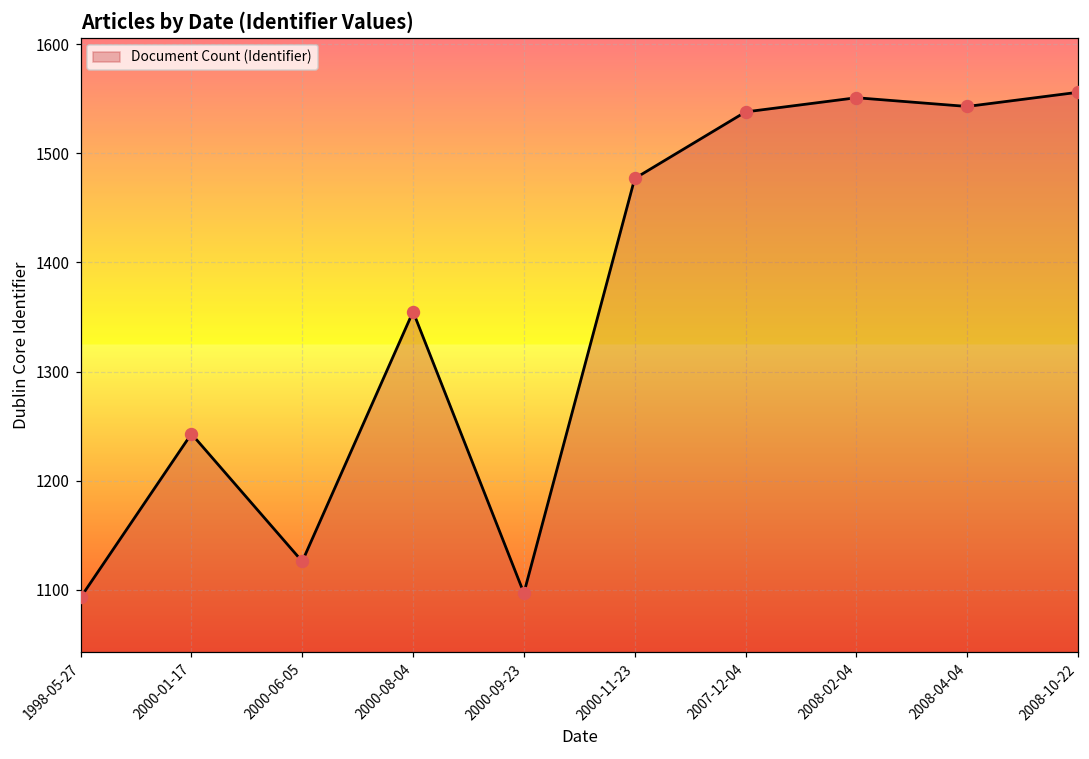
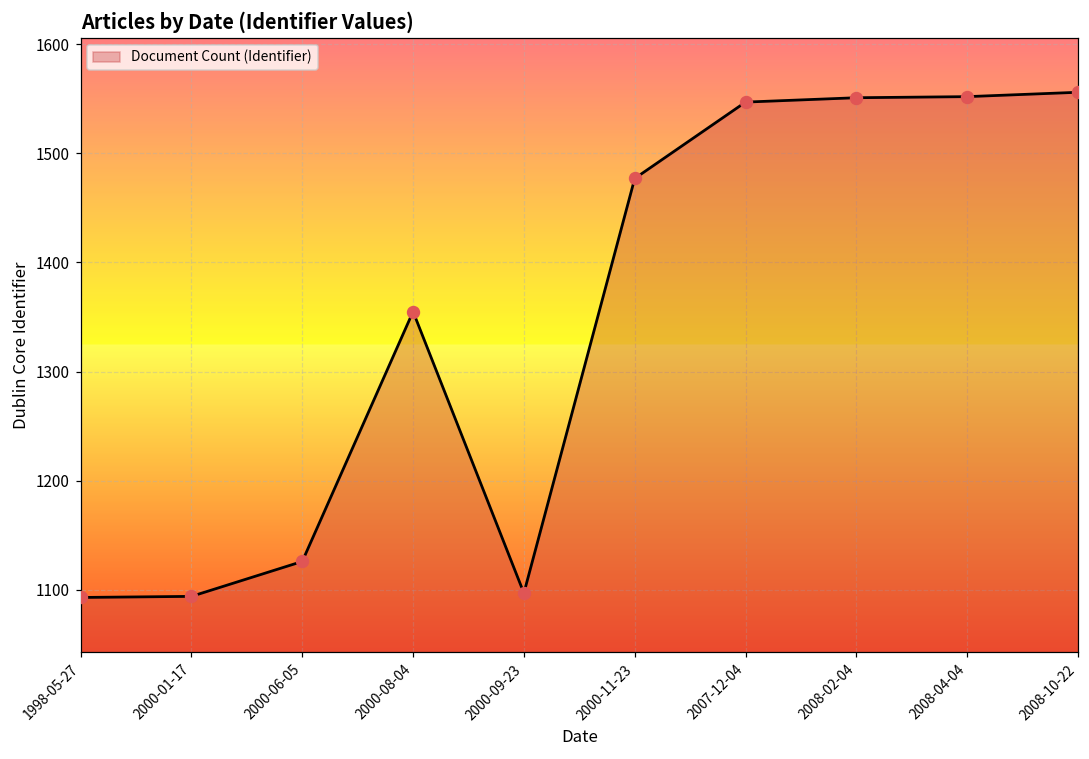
2000-01-17: 1240 -> 1090
2007-12-04: 1540 -> 1550
2008-04-04: 1540 -> 1550
